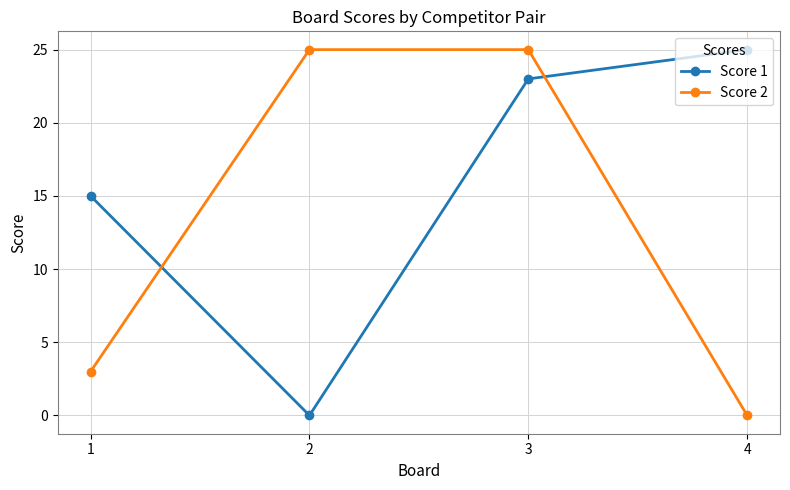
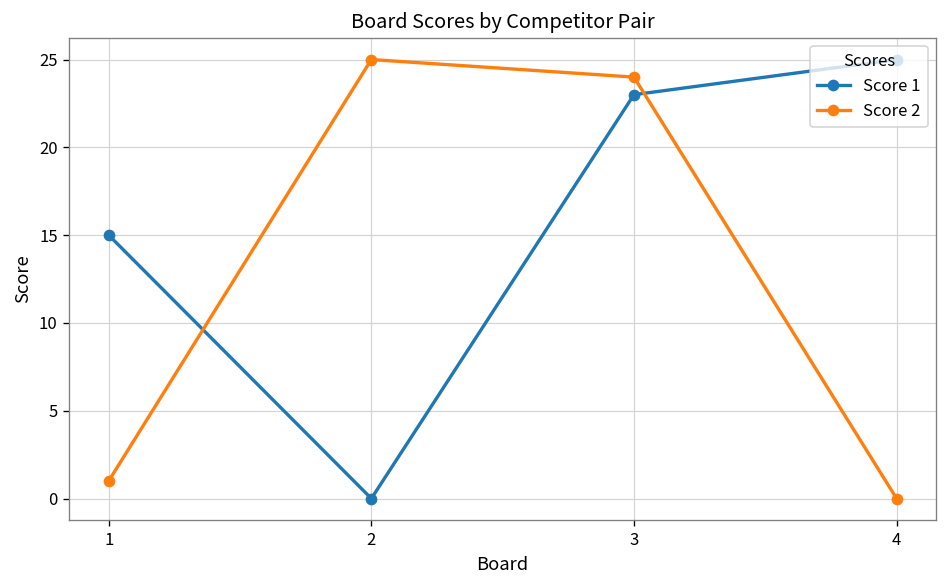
Score 2, 1: 3 -> 1
Score 2, 3: 25 -> 24
